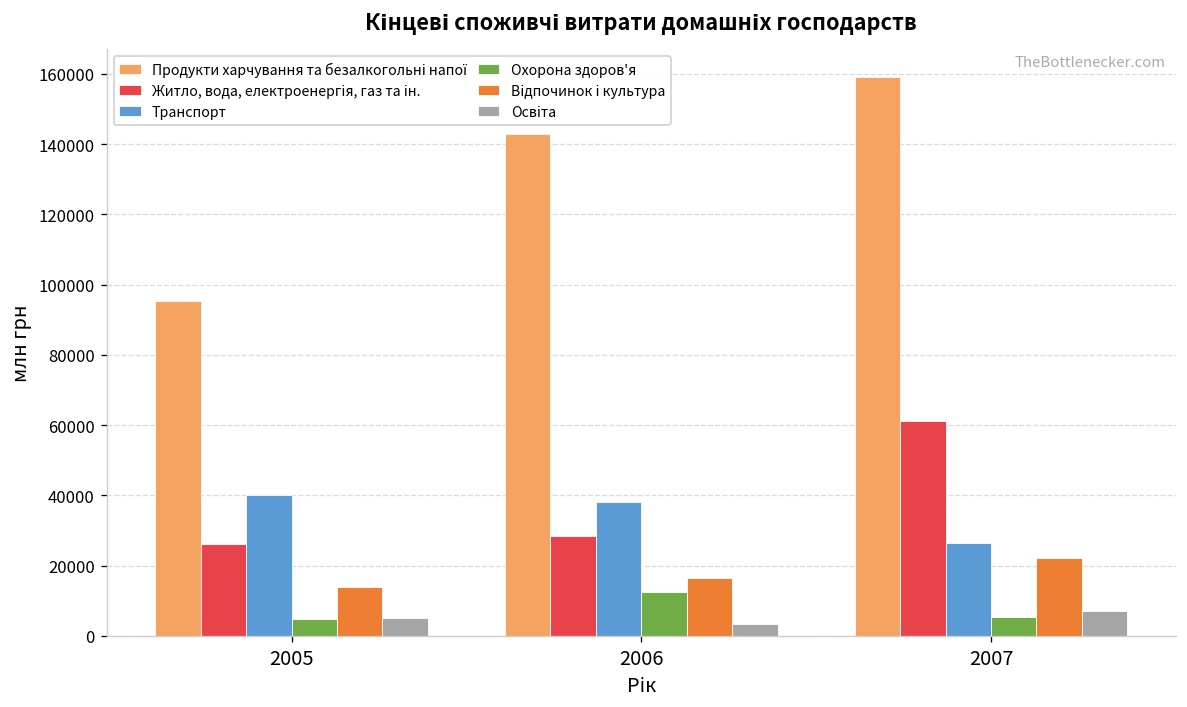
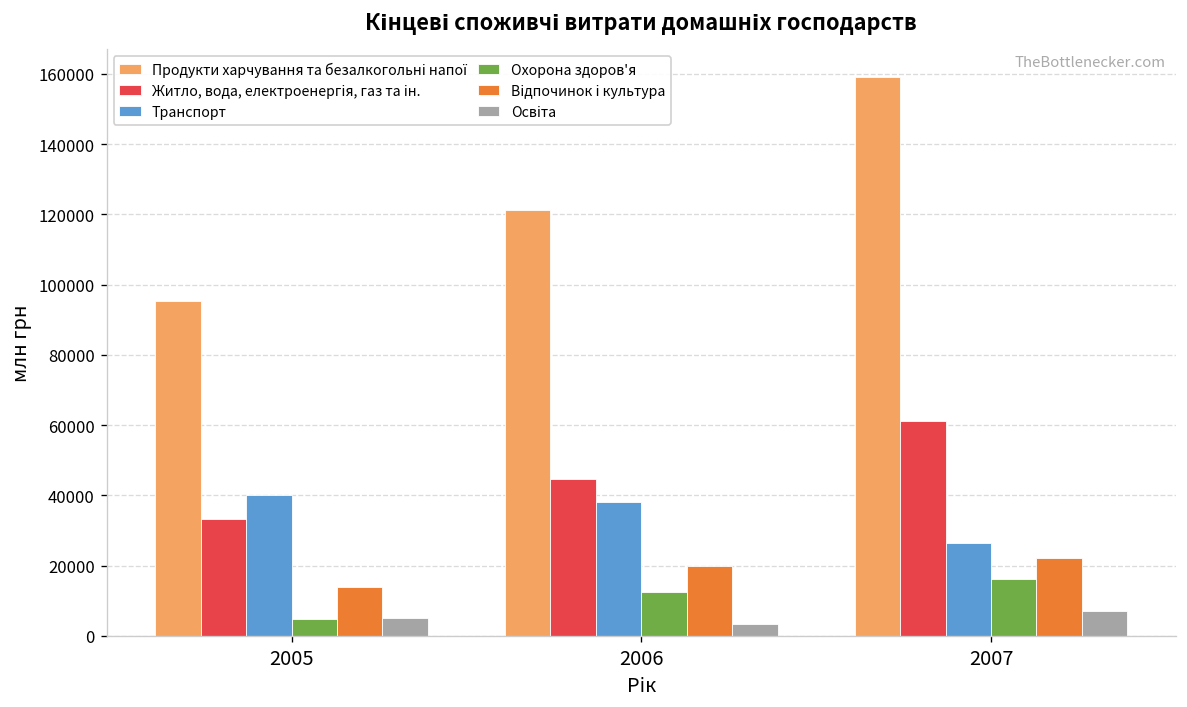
Житло, вода, електроенергія, газ та ін., 2005: 26000 -> 33000
Продукти харчування та безалкогольні напої, 2006: 143000 -> 121000
Житло, вода, електроенергія, газ та ін., 2006: 28000 -> 45000
Відпочинок і культура, 2006: 17000 -> 20000
Охорона здоров'я, 2007: 5000 -> 16000
